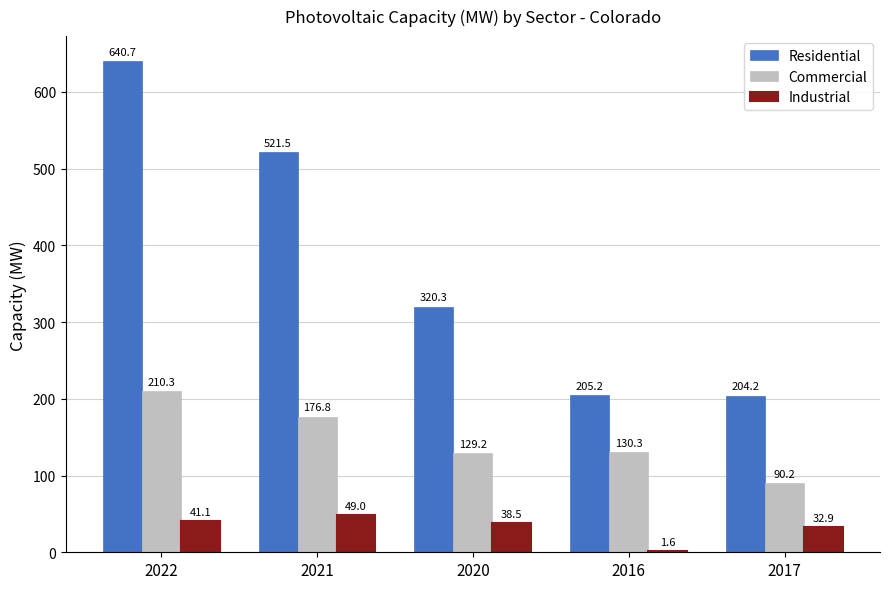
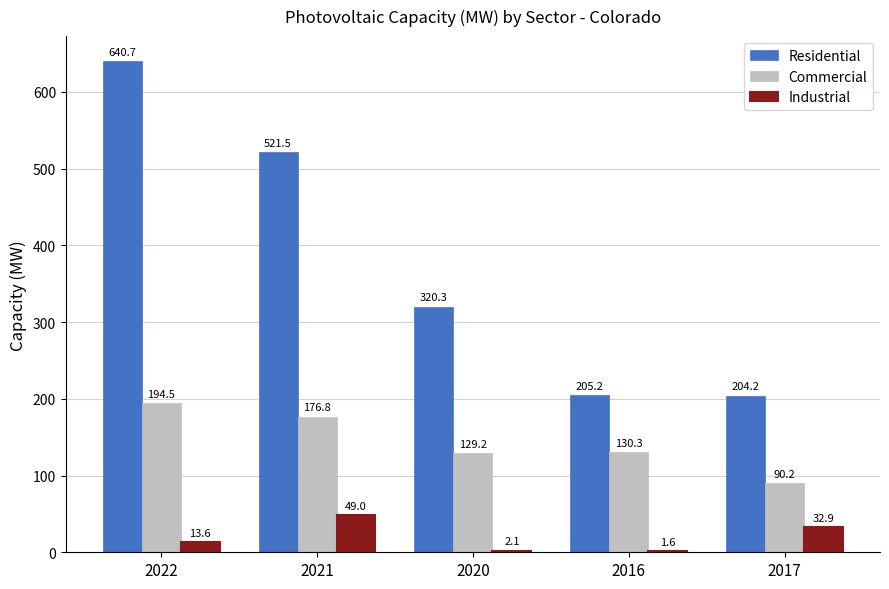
Commercial, 2022: 210.3 -> 194.5
Industrial, 2022: 41.1 -> 13.6
Industrial, 2020: 38.5 -> 2.1
